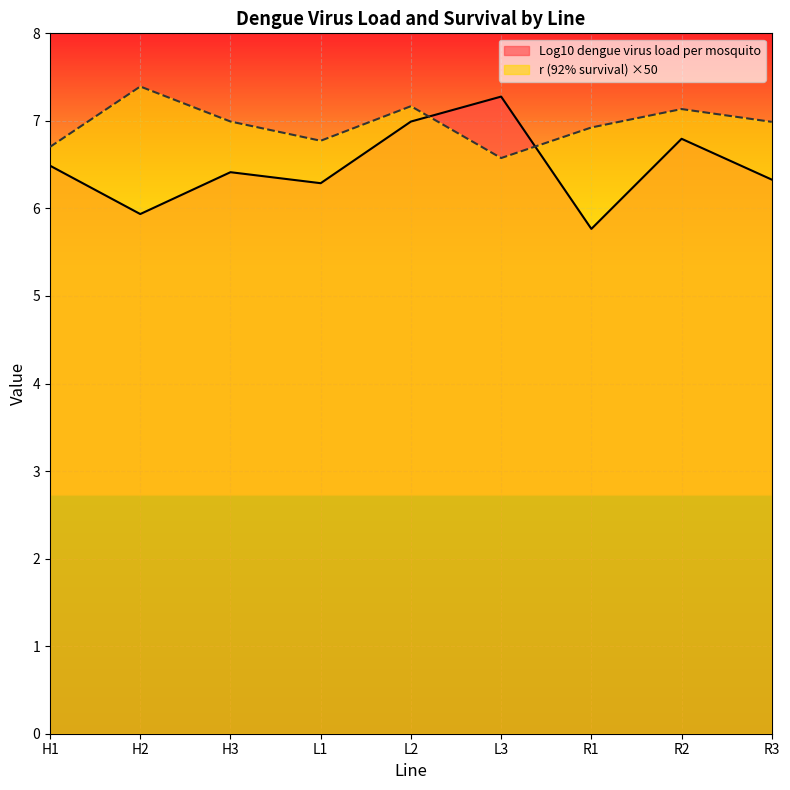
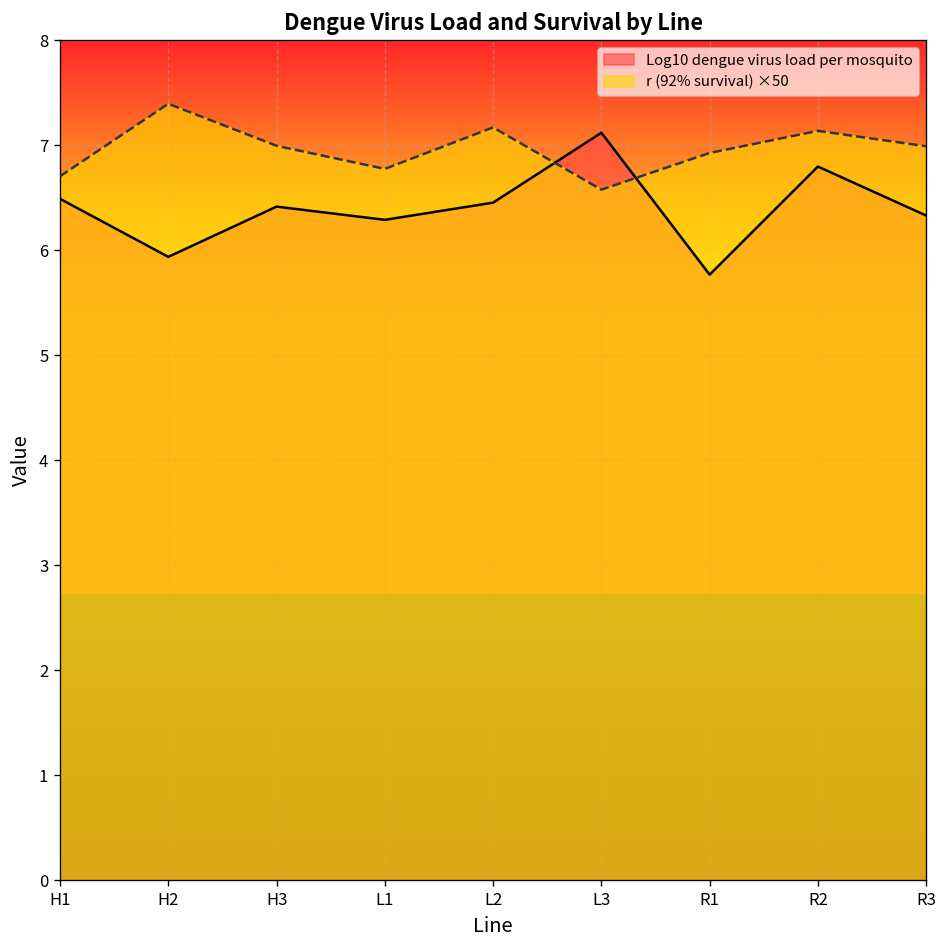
Log10 dengue virus load per mosquito, L2: 7.0 -> 6.5
Log10 dengue virus load per mosquito, L3: 7.3 -> 7.1
